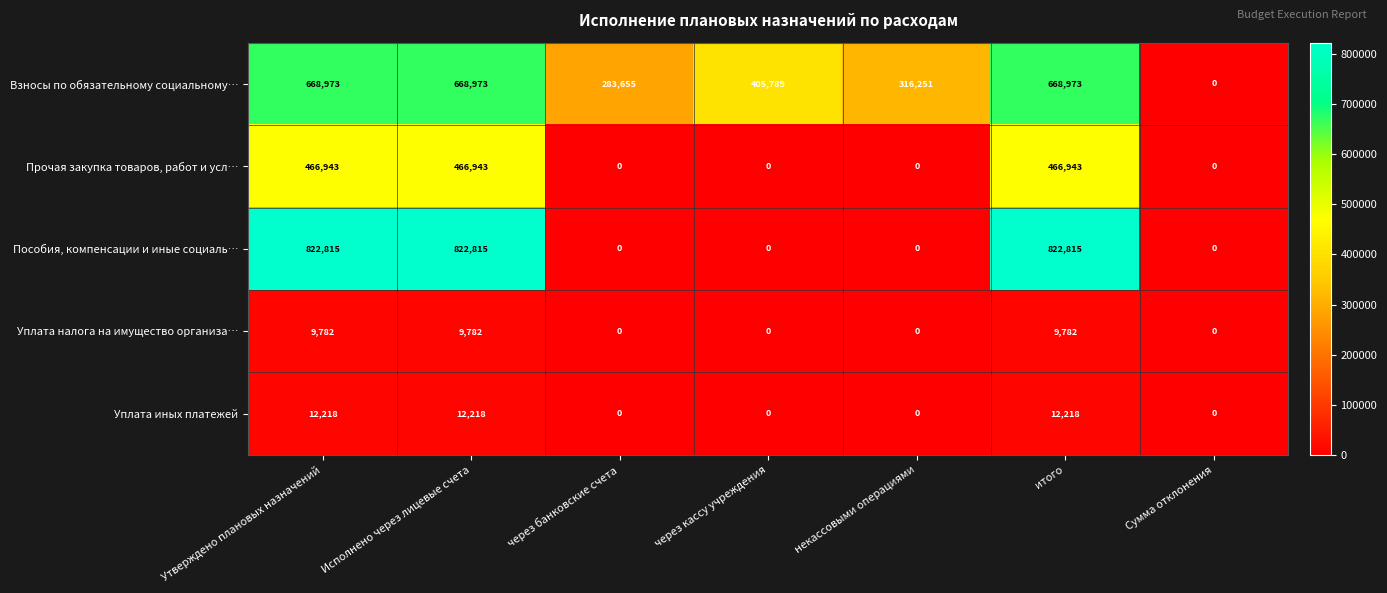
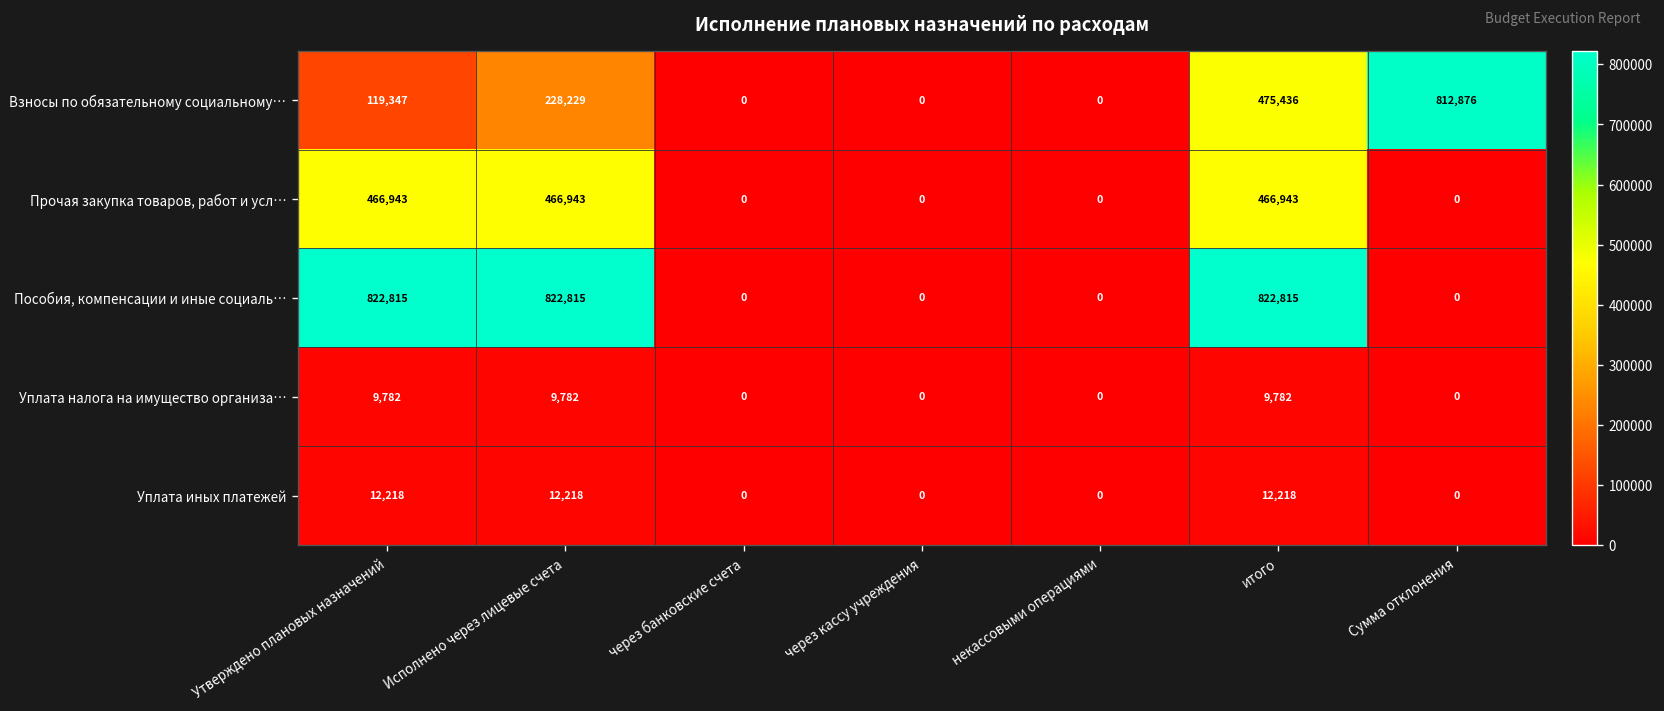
Взносы по обязательному социальному…, Утверждено плановых назначений: 668,973 -> 119,347
Взносы по обязательному социальному…, Исполнено через лицевые счета: 668,973 -> 228,229
Взносы по обязательному социальному…, через банковские счета: 283,655 -> 0
Взносы по обязательному социальному…, через кассу учреждения: 405,789 -> 0
Взносы по обязательному социальному…, некассовыми операциями: 316,251 -> 0
Взносы по обязательному социальному…, итого: 668,973 -> 475,436
Взносы по обязательному социальному…, Сумма отклонения: 0 -> 812,876
